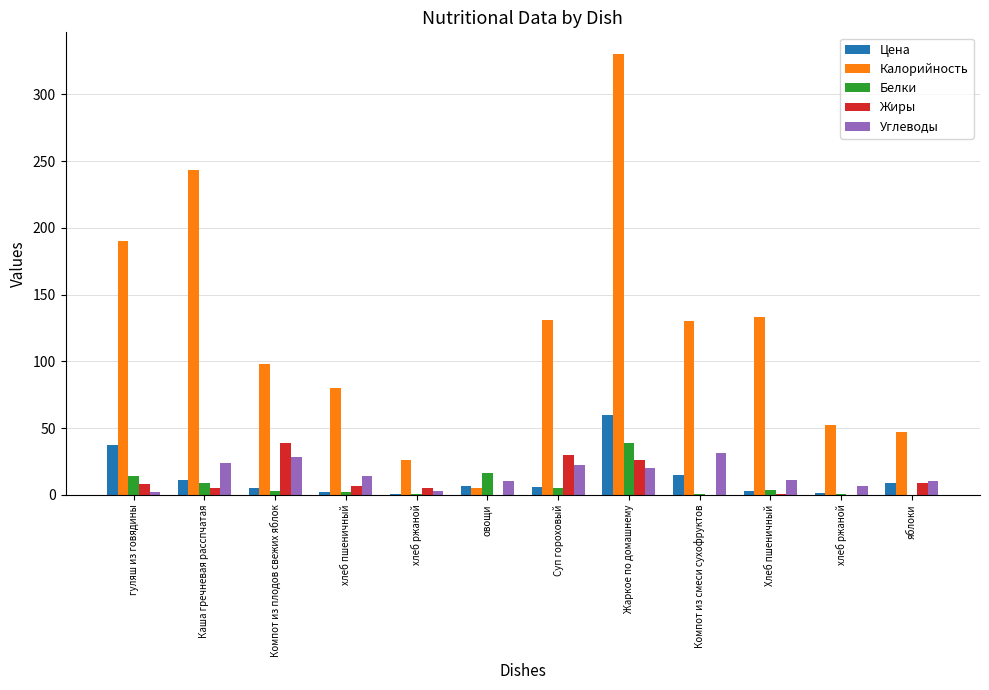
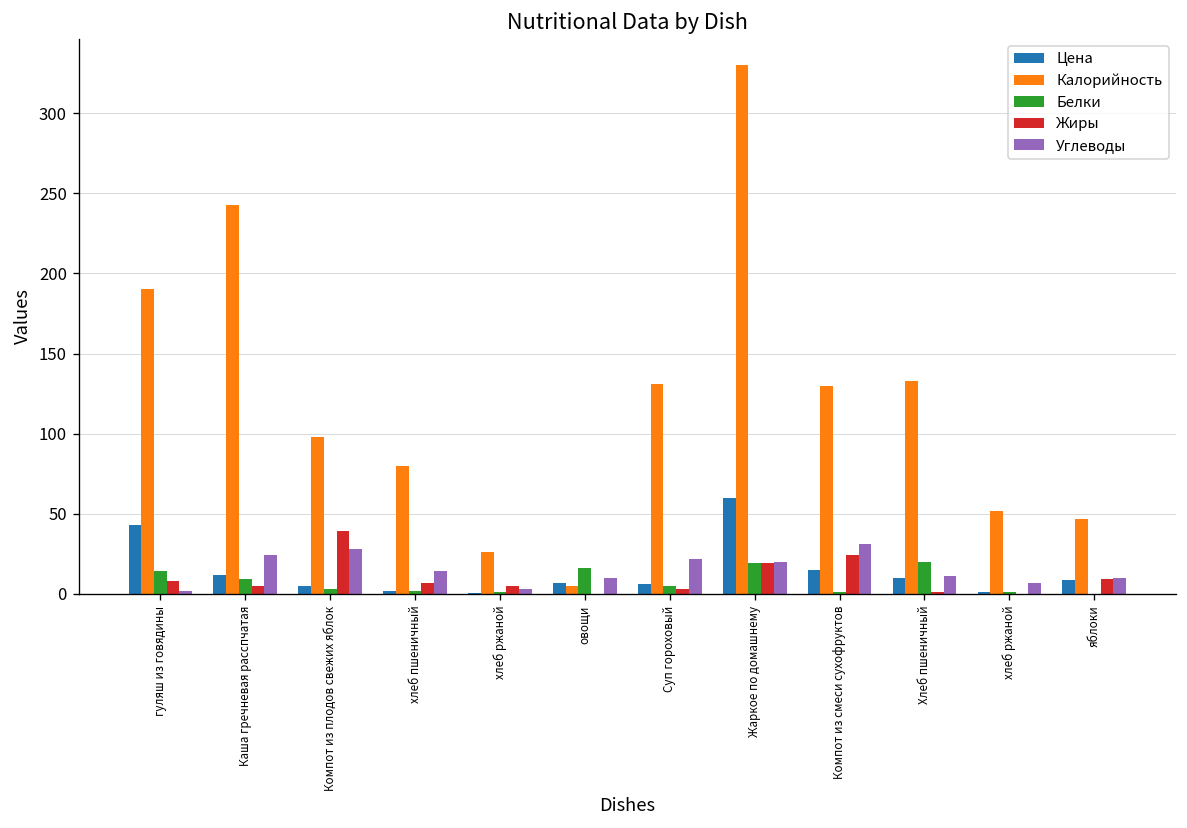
Цена, гуляш из говядины: 37 -> 43
Жиры, Суп гороховый: 30 -> 3
Белки, Жаркое по домашнему: 39 -> 19
Жиры, Жаркое по домашнему: 26 -> 19
Жиры, Компот из смеси сухофруктов: 0 -> 24
Цена, Хлеб пшеничный: 3 -> 10
Белки, Хлеб пшеничный: 4 -> 20
